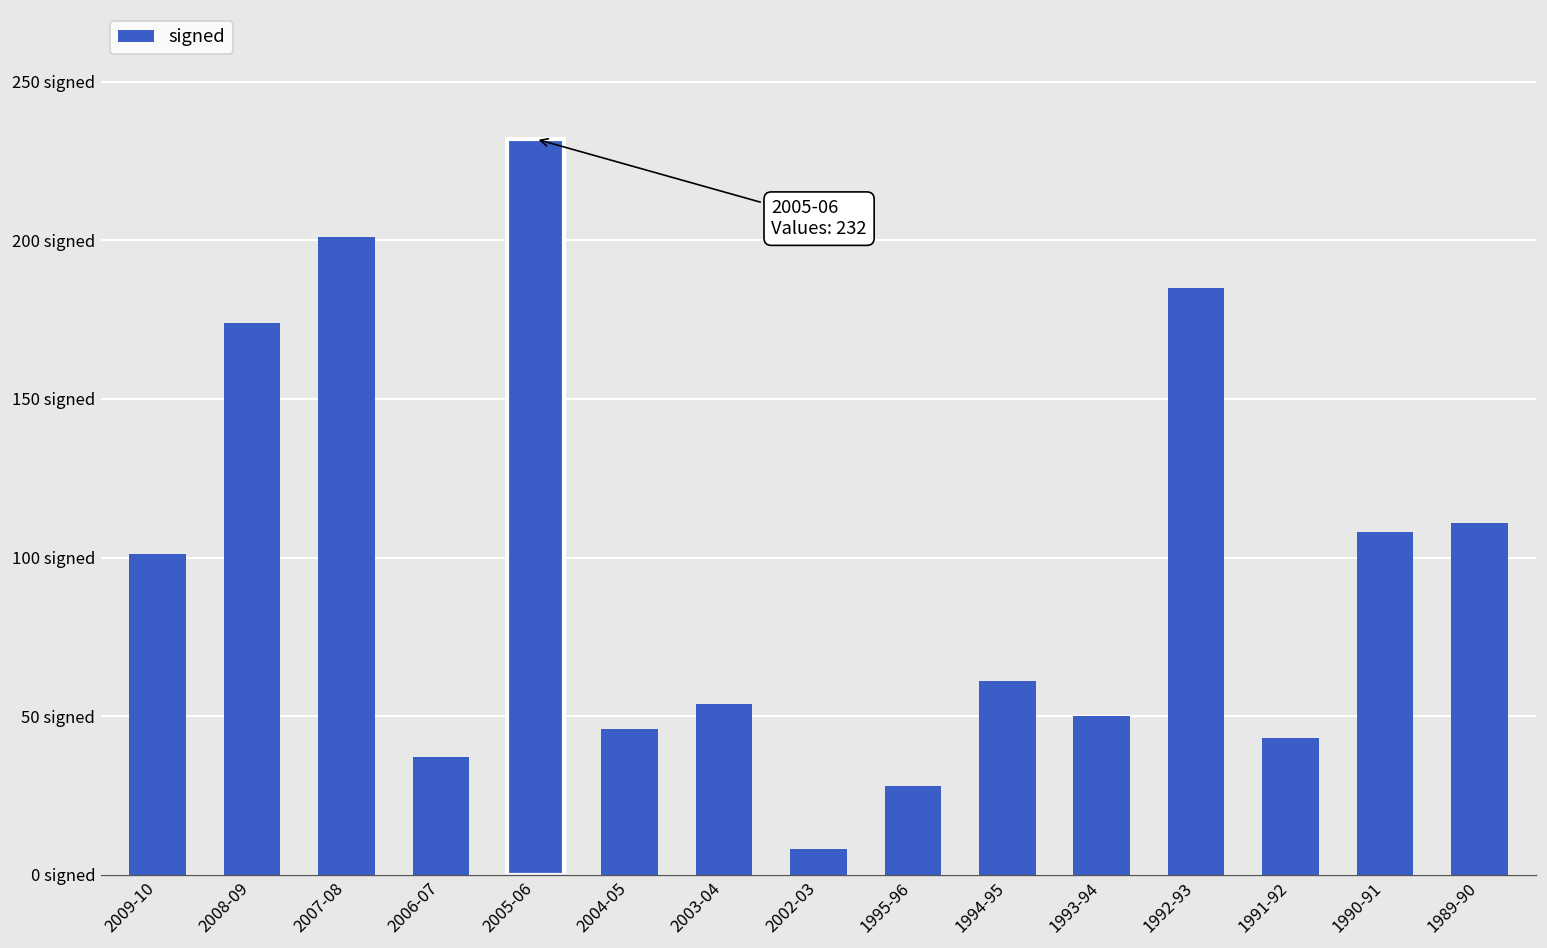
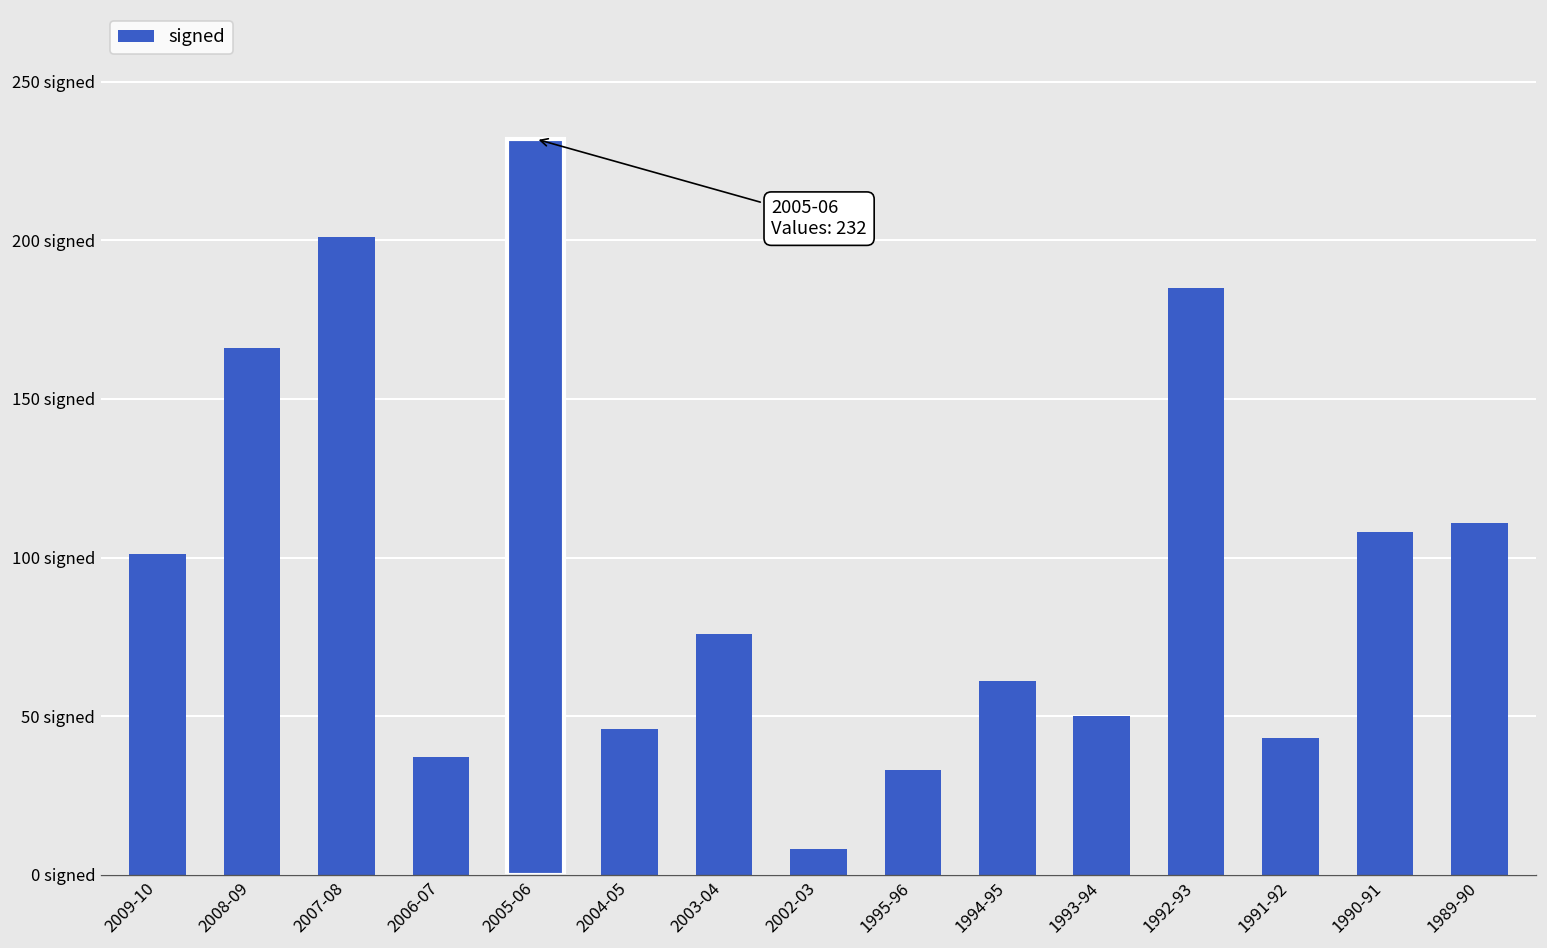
2008-09: 174 signed -> 166 signed
2003-04: 54 signed -> 76 signed
1995-96: 28 signed -> 33 signed
